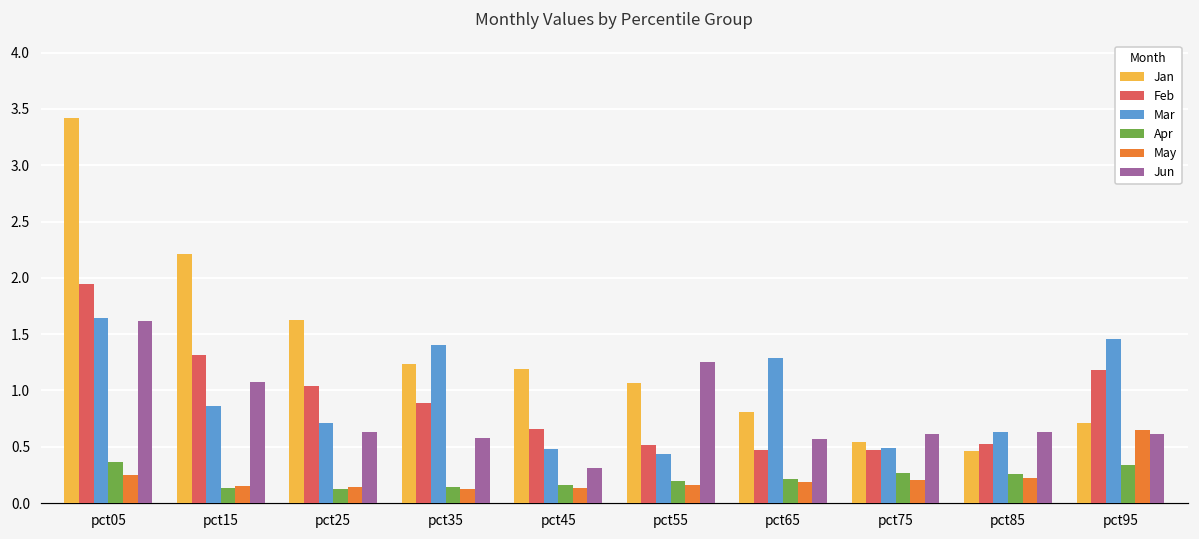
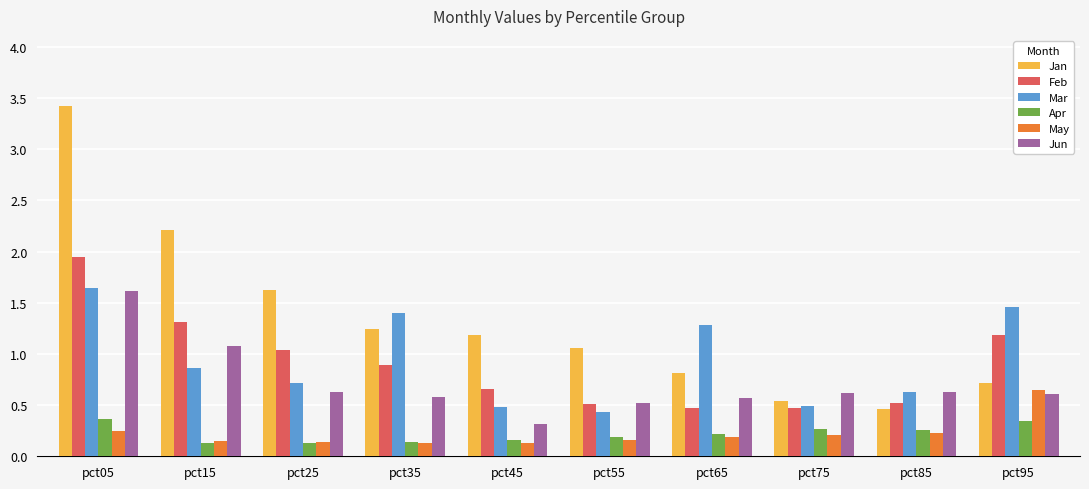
Jun, pct55: 1.25 -> 0.52
